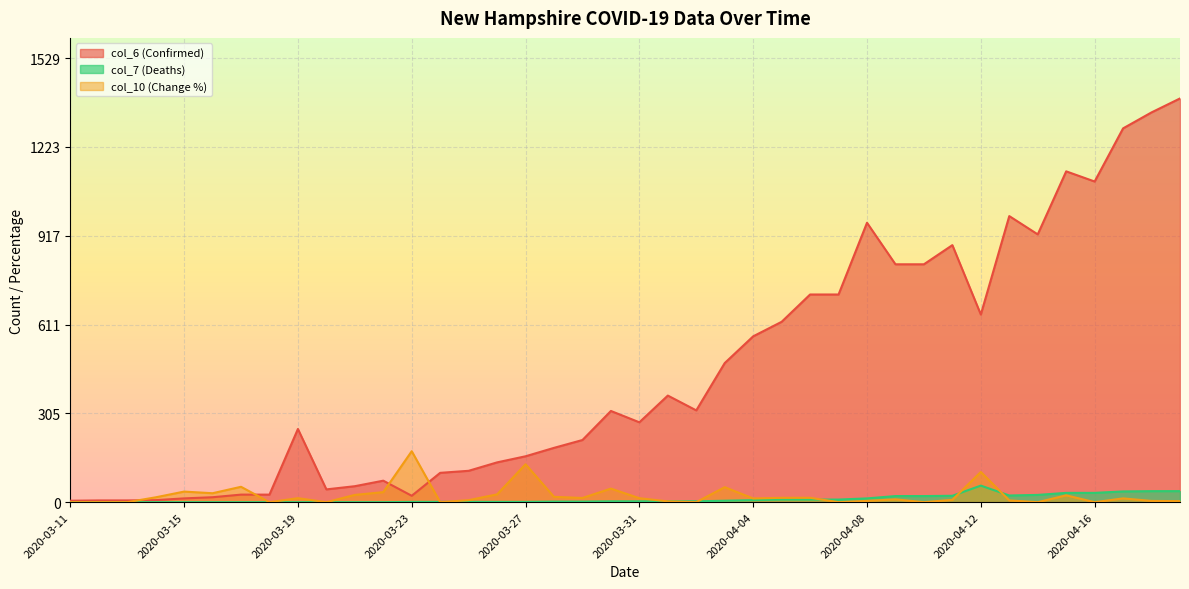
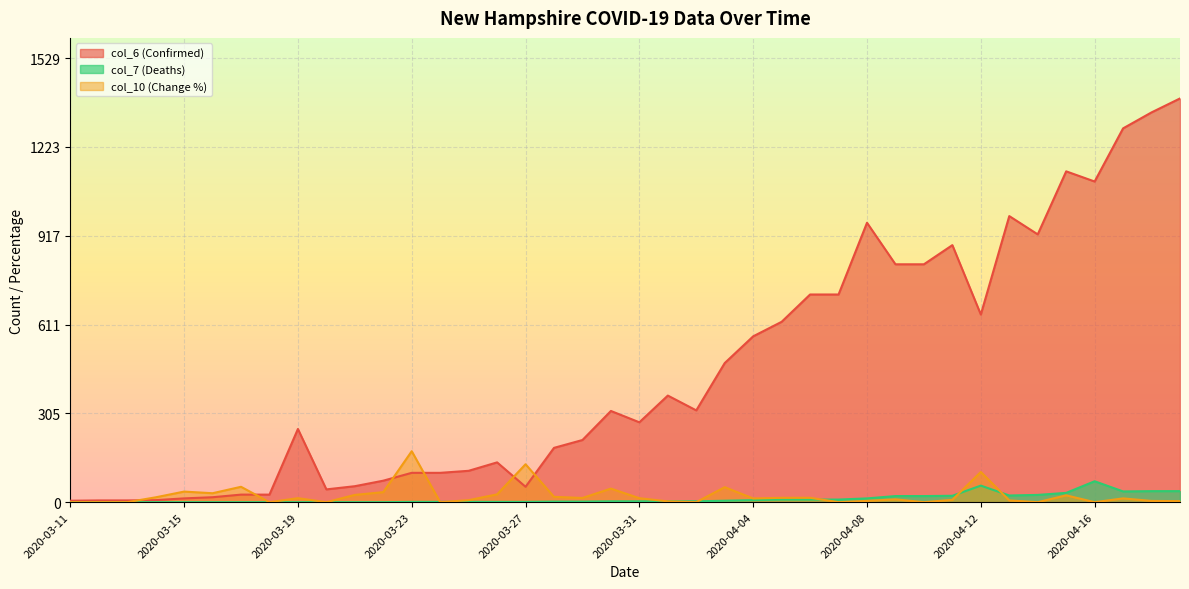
col_6 (Confirmed), 2020-03-23: 20 -> 100
col_6 (Confirmed), 2020-03-27: 160 -> 50
col_7 (Deaths), 2020-04-16: 30 -> 70
